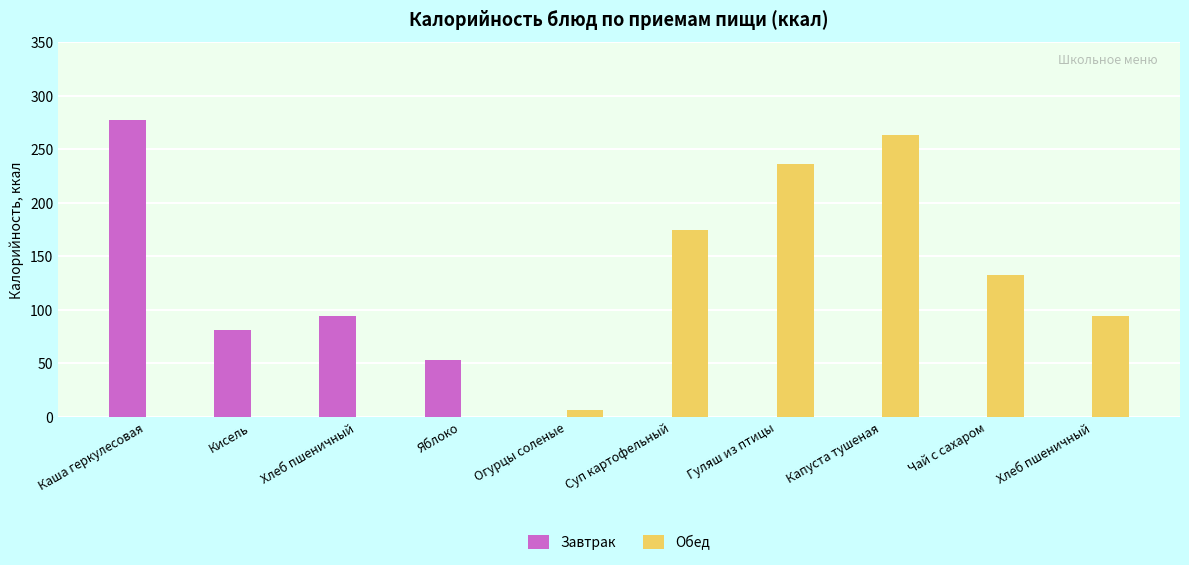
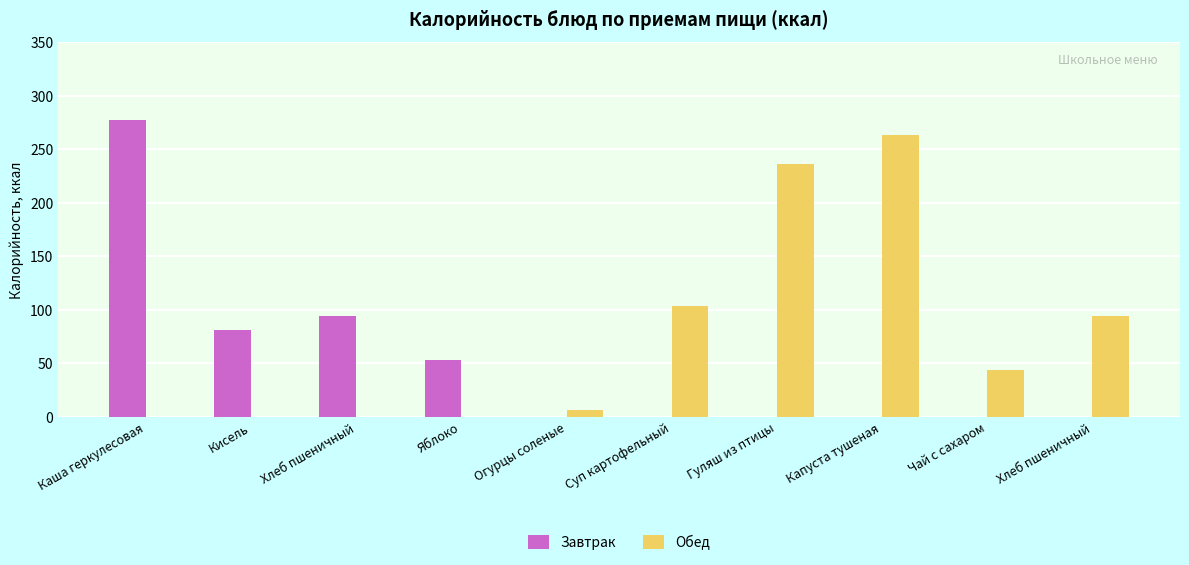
Обед, Суп картофельный: 174 -> 103
Обед, Чай с сахаром: 132 -> 44
